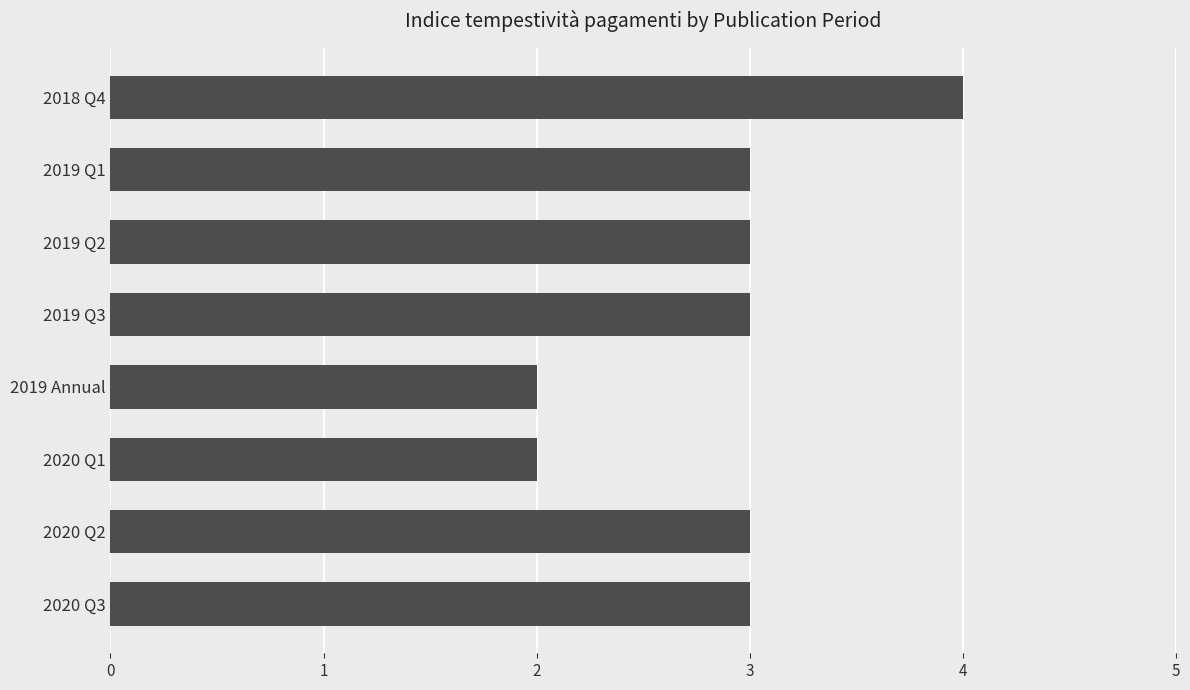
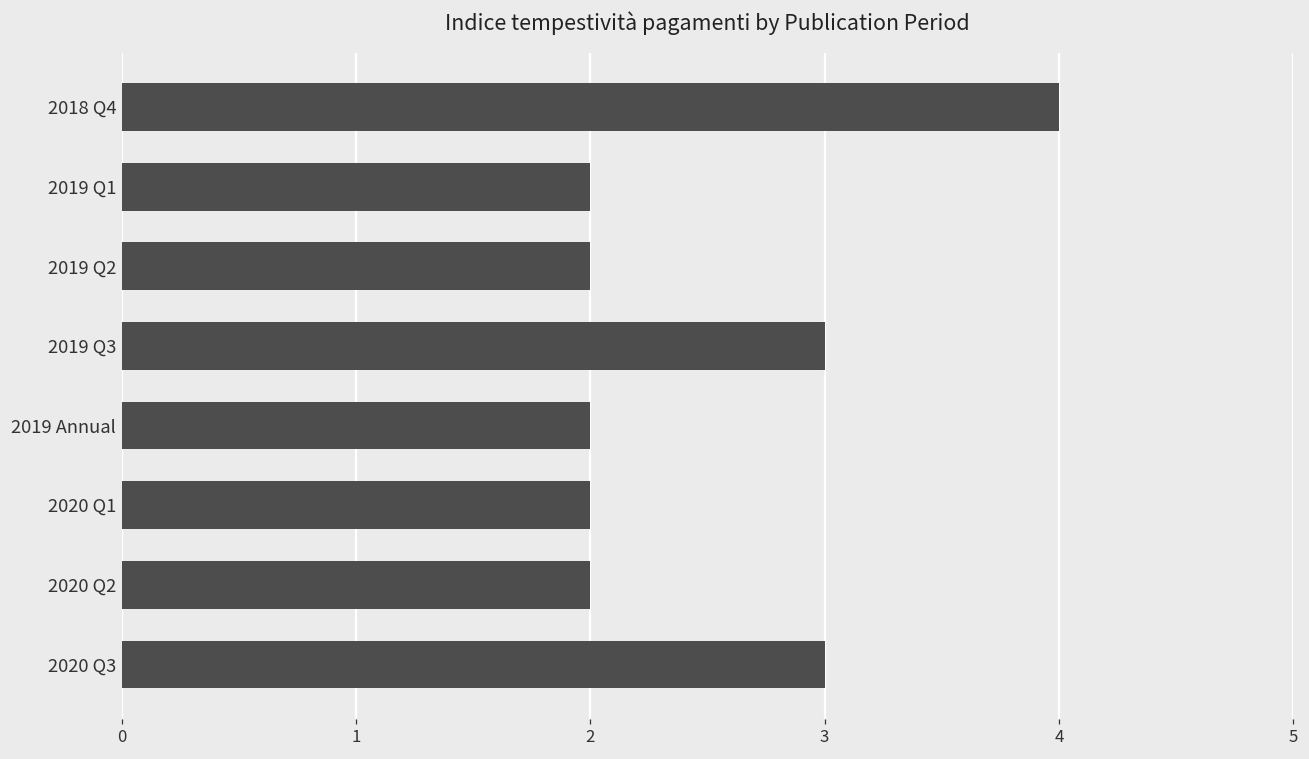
2019 Q1: 3 -> 2
2019 Q2: 3 -> 2
2020 Q2: 3 -> 2
